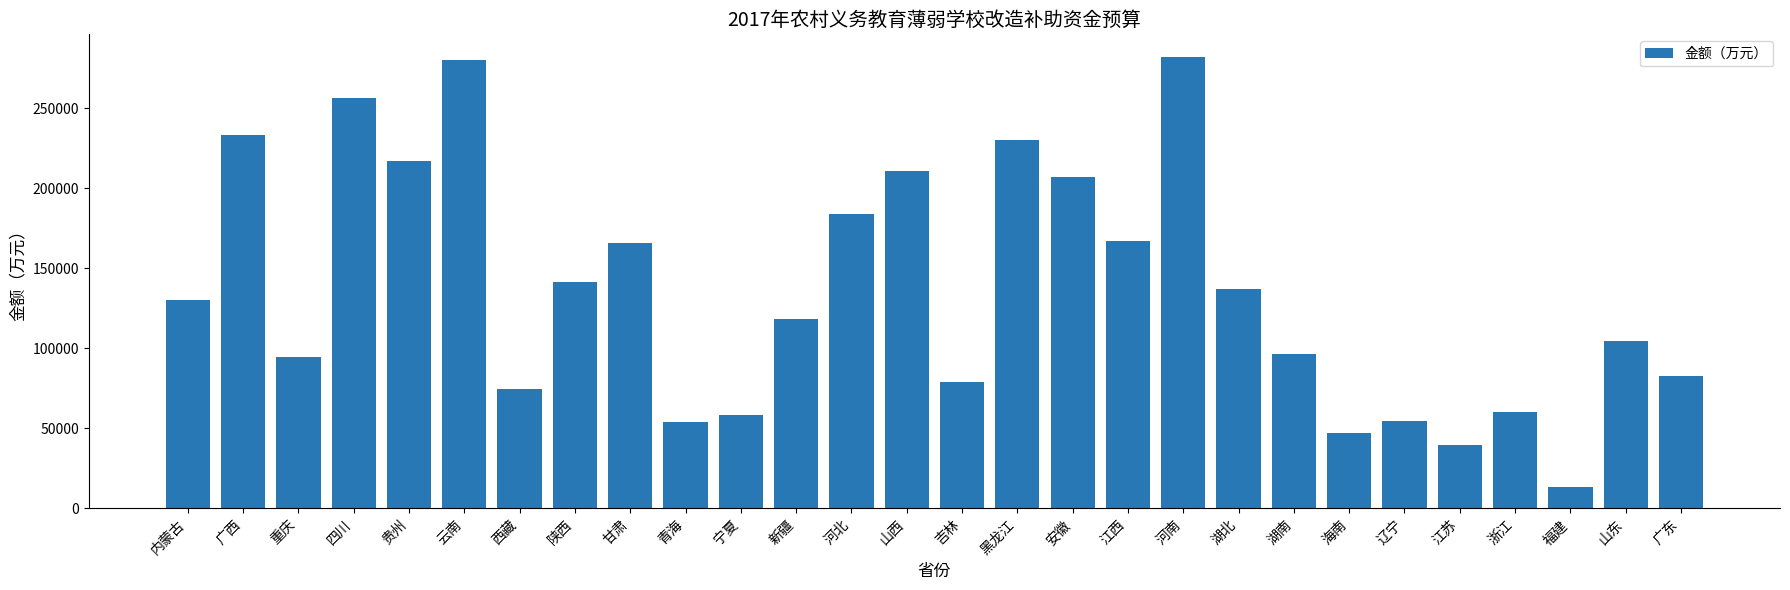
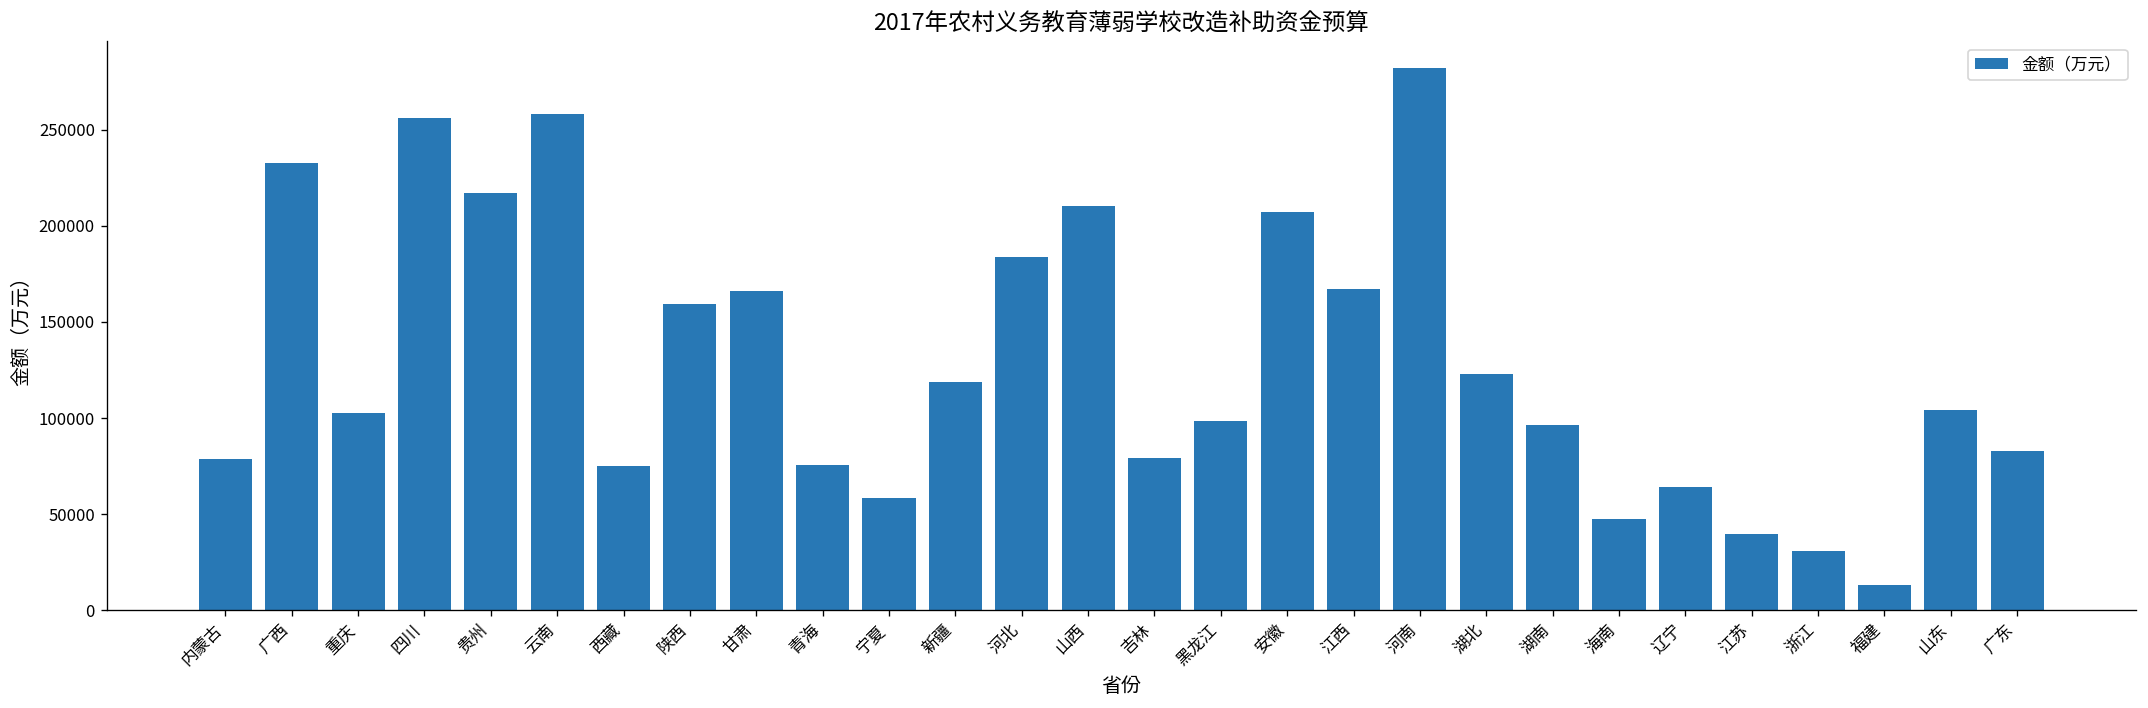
内蒙古: 131000 -> 79000
重庆: 95000 -> 103000
云南: 280000 -> 258000
陕西: 141000 -> 159000
青海: 54000 -> 75000
黑龙江: 230000 -> 98000
湖北: 137000 -> 123000
辽宁: 55000 -> 64000
浙江: 60000 -> 31000
